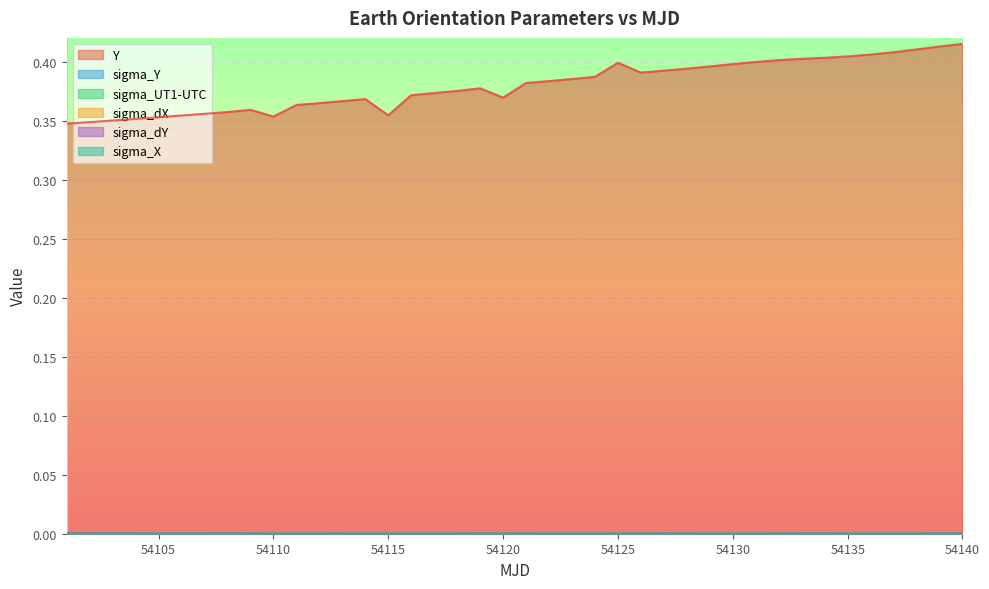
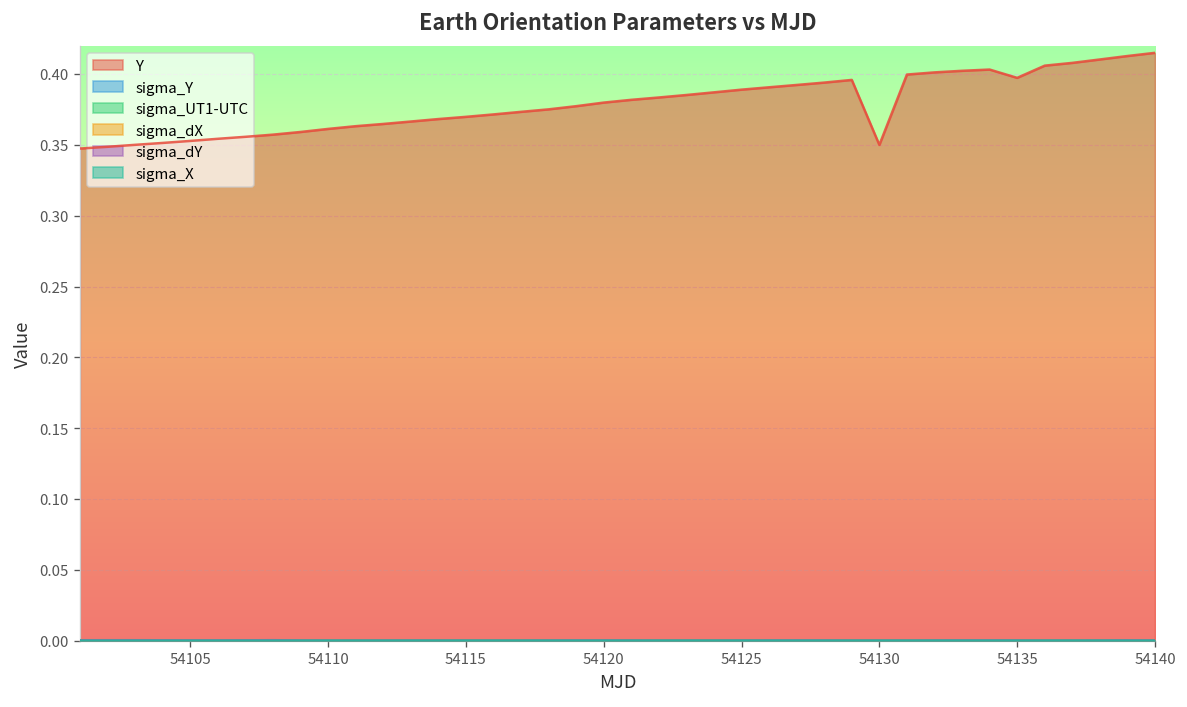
Y, 54110: 0.353 -> 0.361
Y, 54115: 0.354 -> 0.370
Y, 54120: 0.369 -> 0.380
Y, 54125: 0.399 -> 0.389
Y, 54130: 0.398 -> 0.350
Y, 54135: 0.404 -> 0.397
